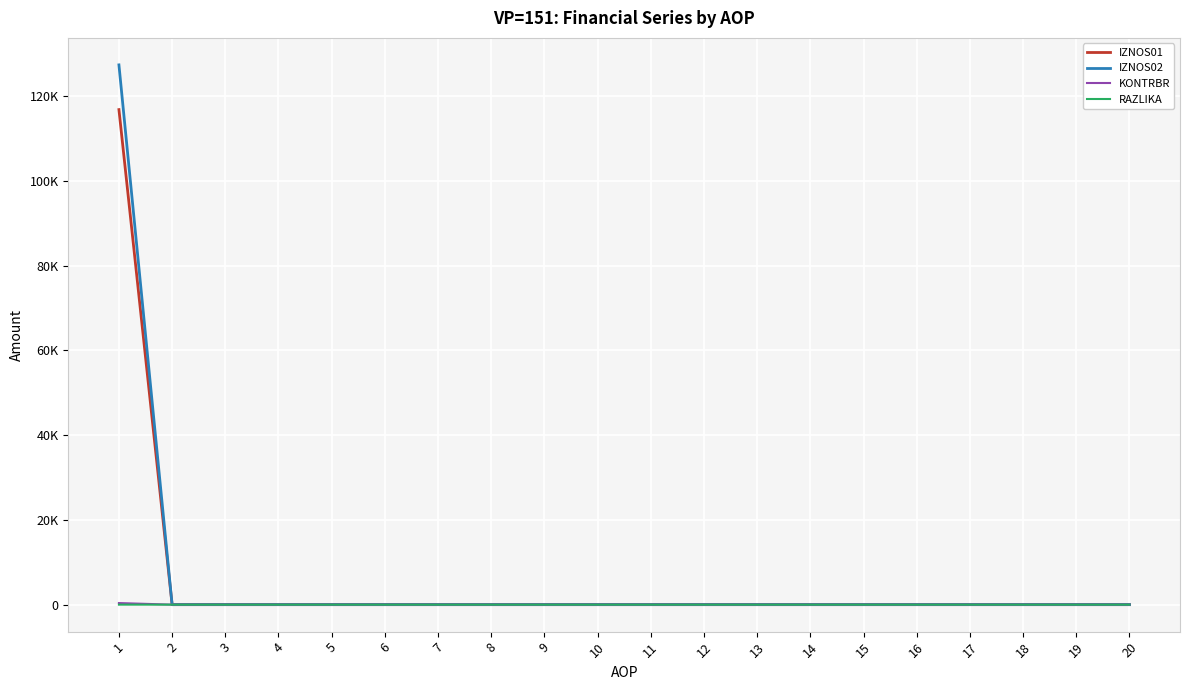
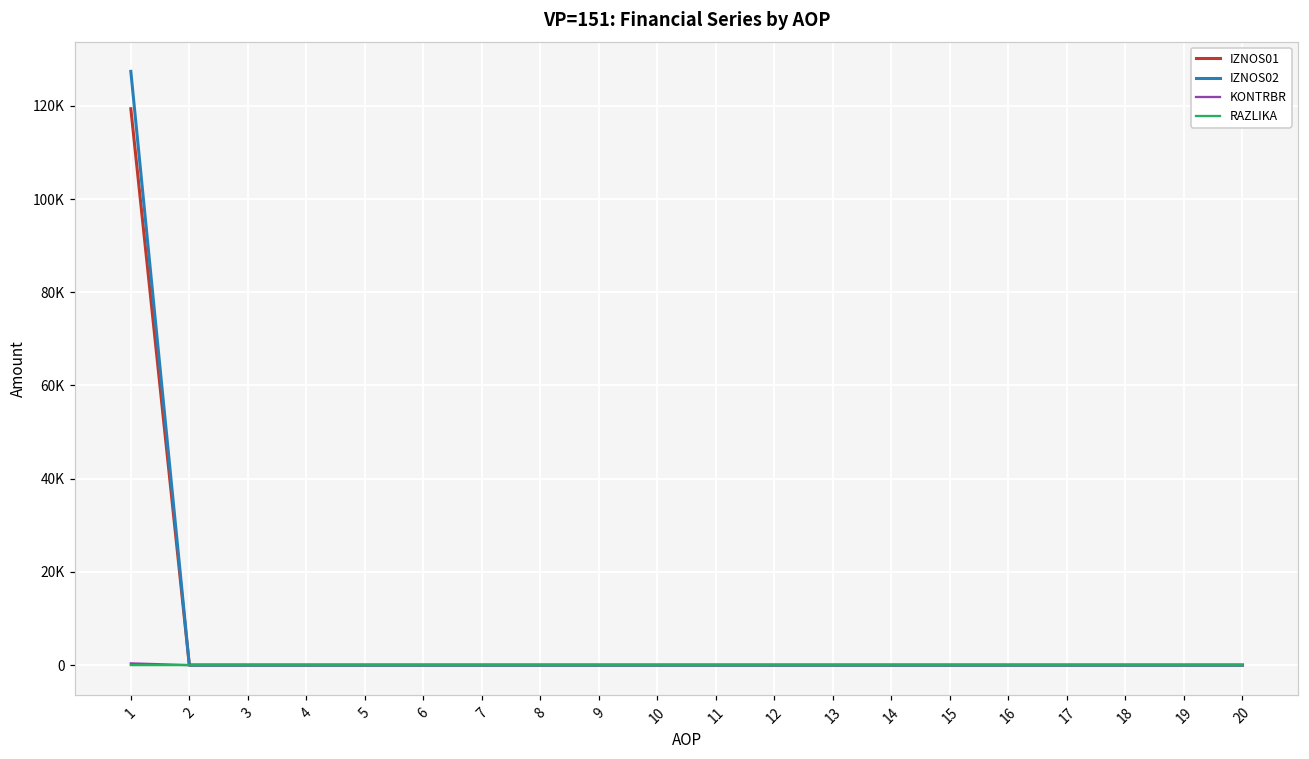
IZNOS01, 1: 117000 -> 119000
